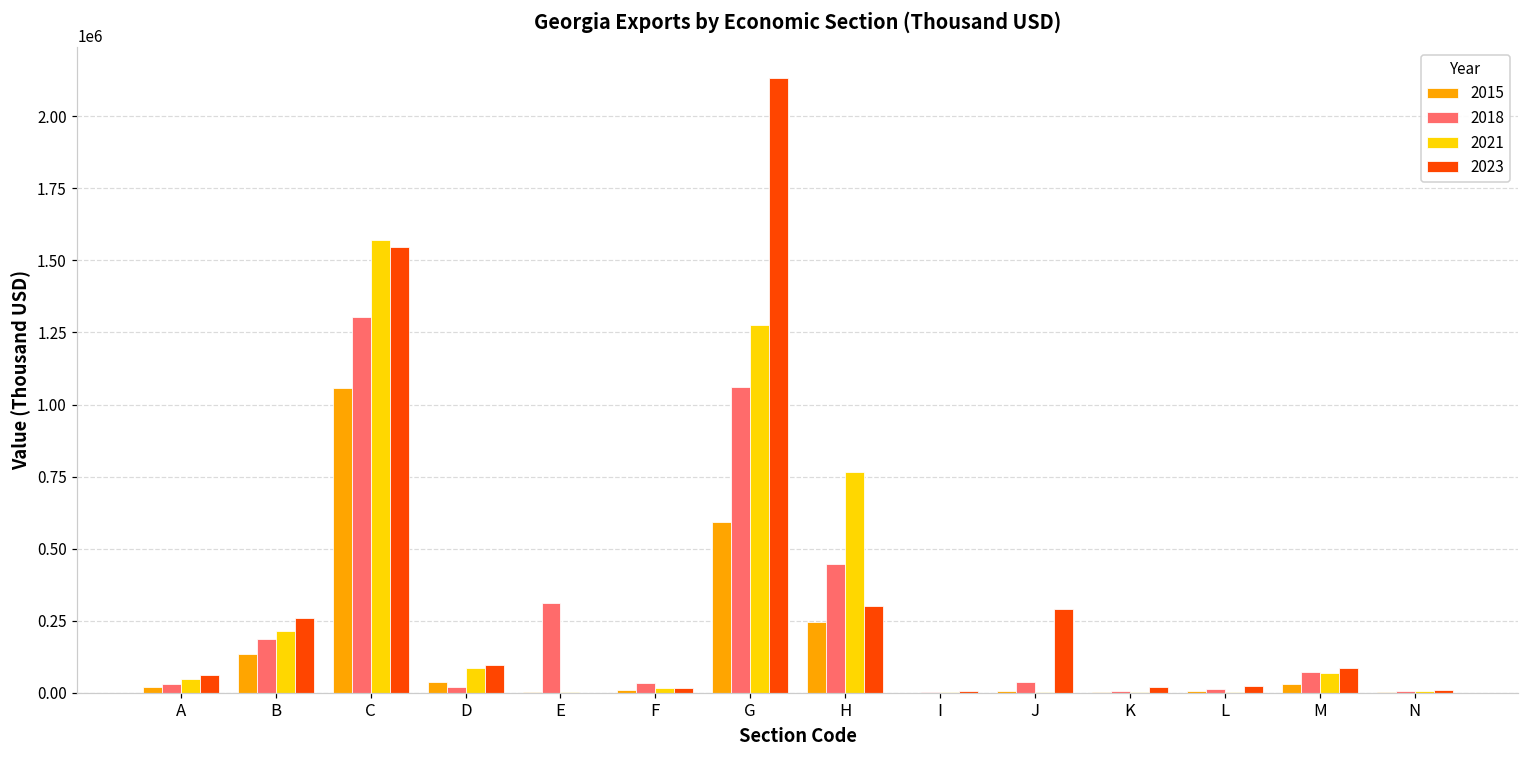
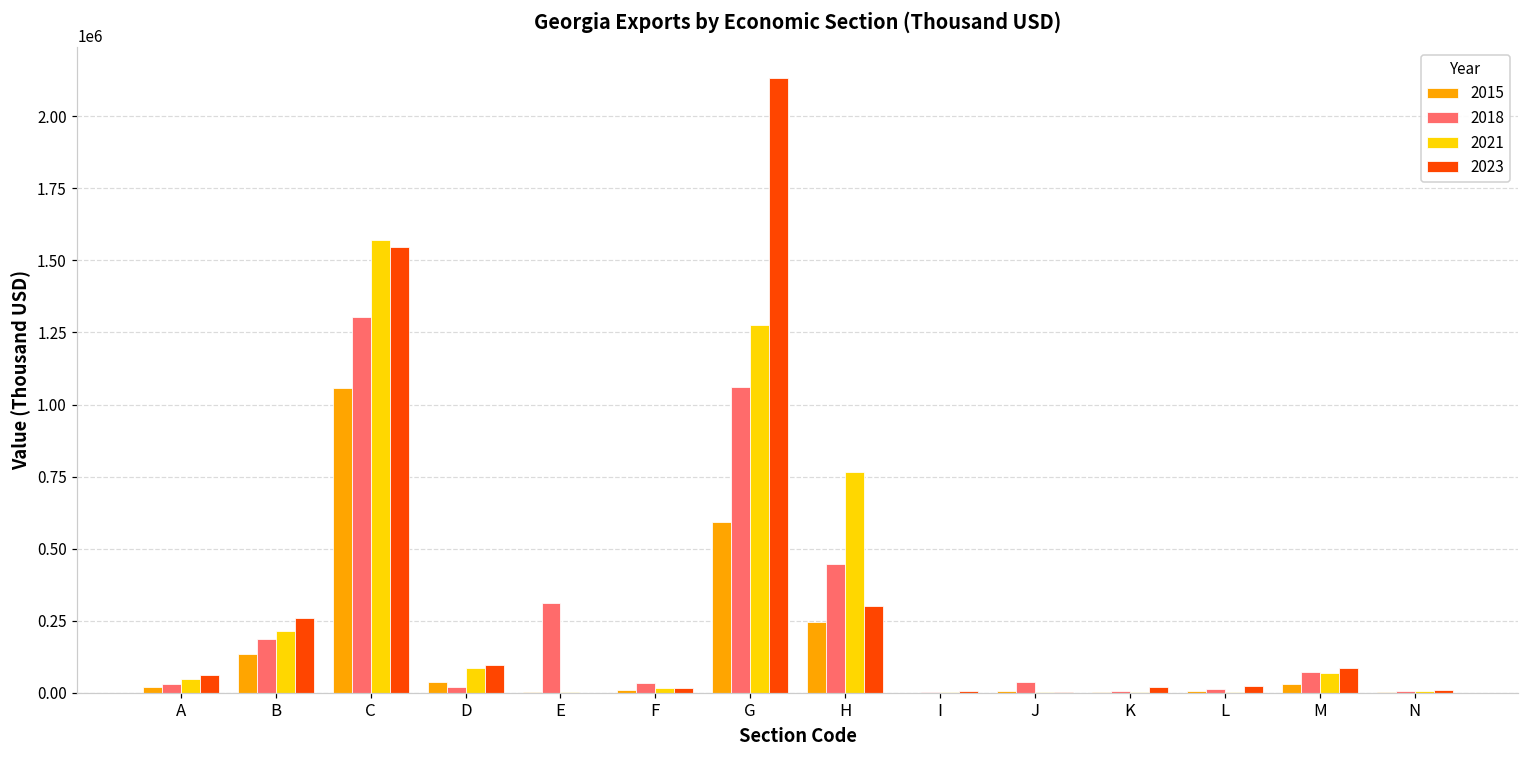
2023, J: 290000 -> 0
